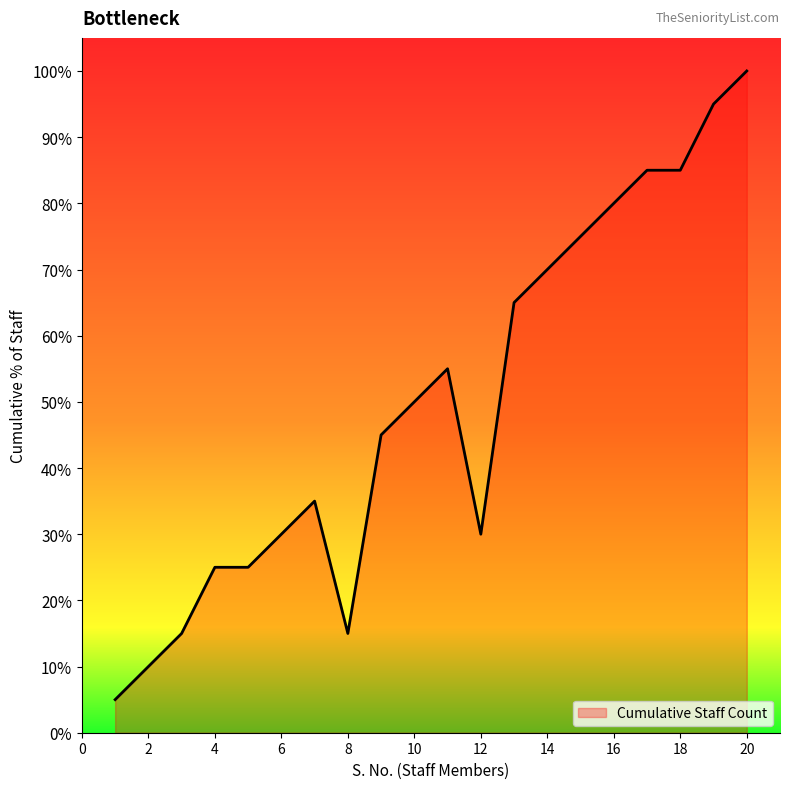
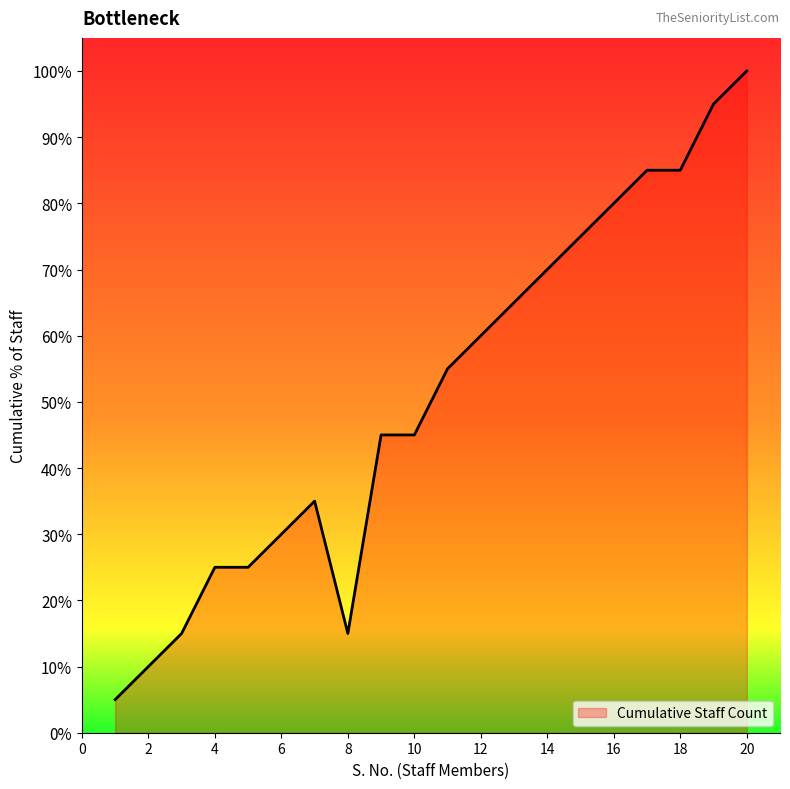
10: 50% -> 45%
12: 30% -> 60%
